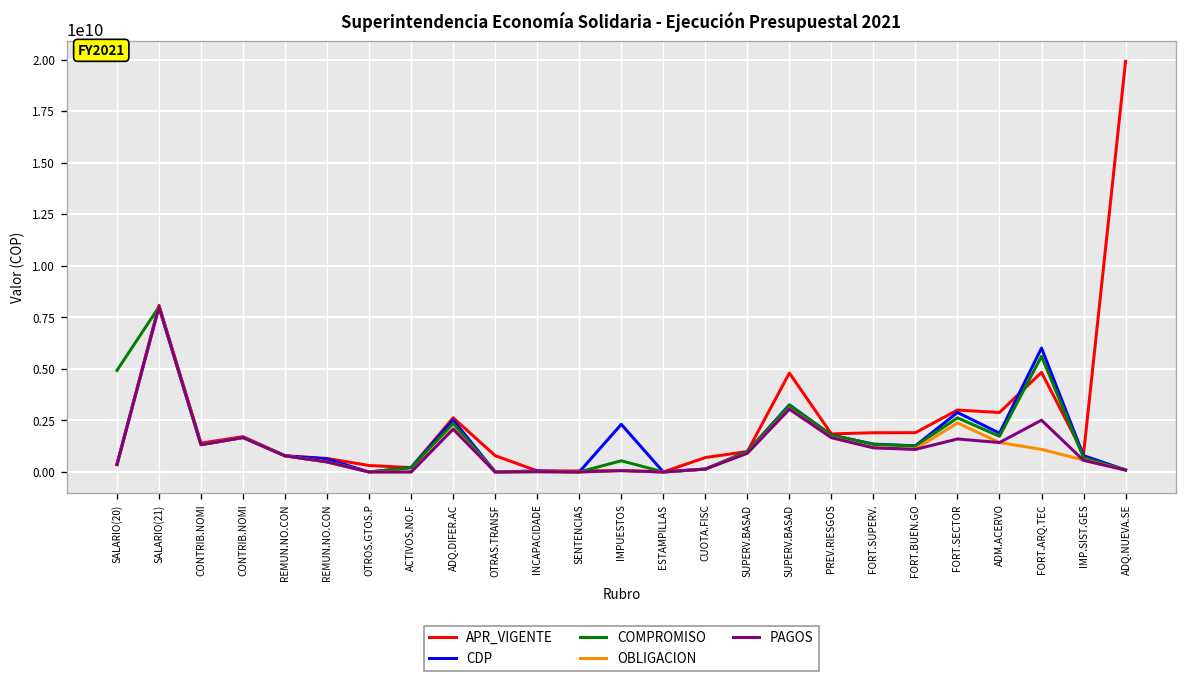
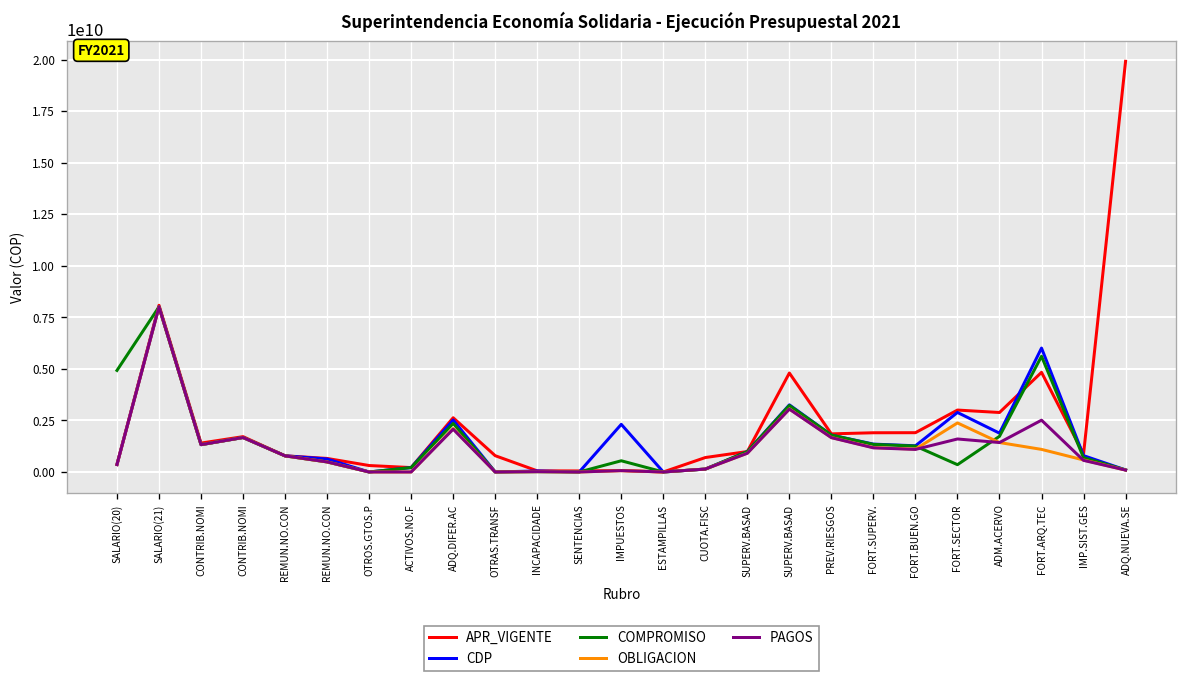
COMPROMISO, FORT.SECTOR: 2600000000 -> 400000000
